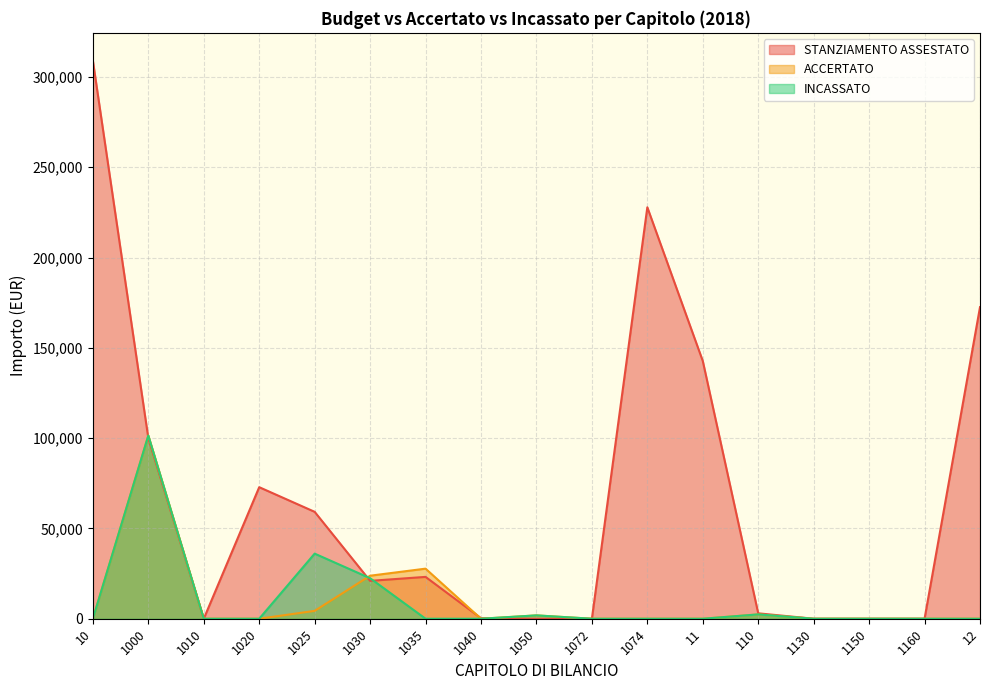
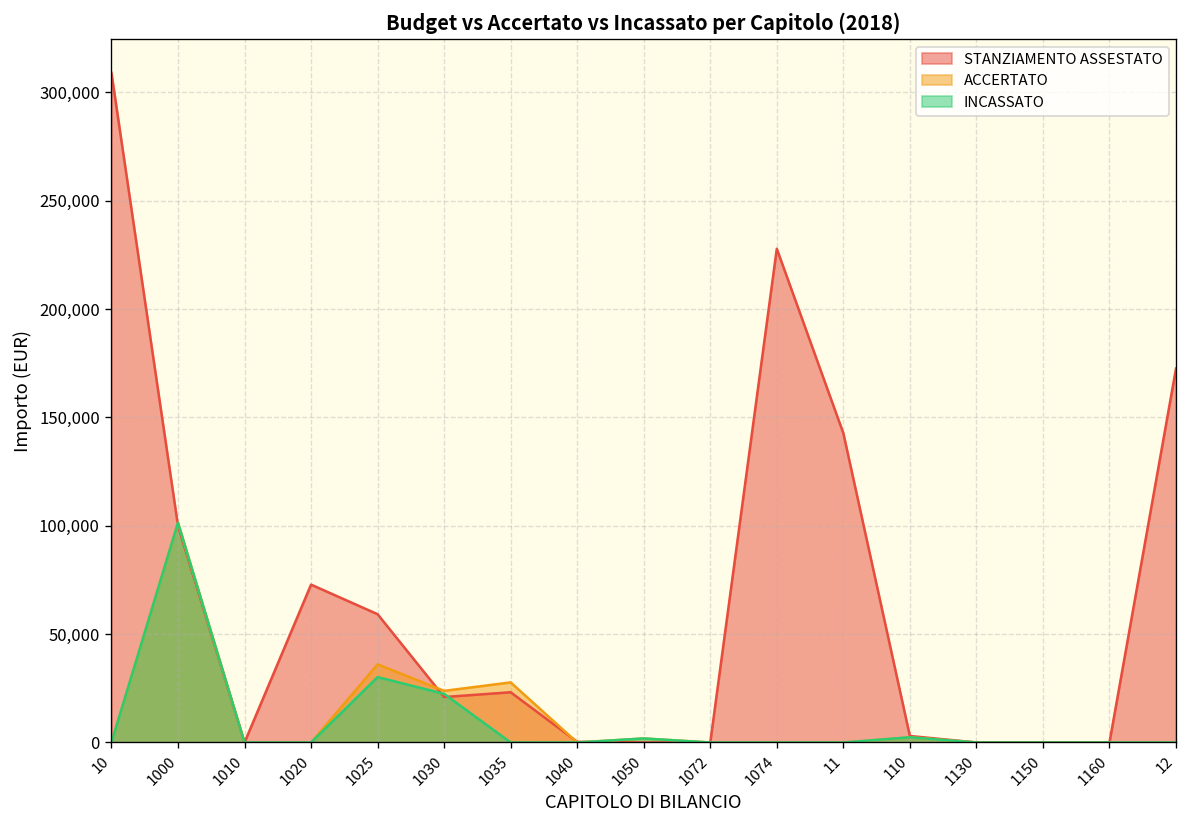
ACCERTATO, 1025: 4,000 -> 36,000
INCASSATO, 1025: 36,000 -> 30,000
